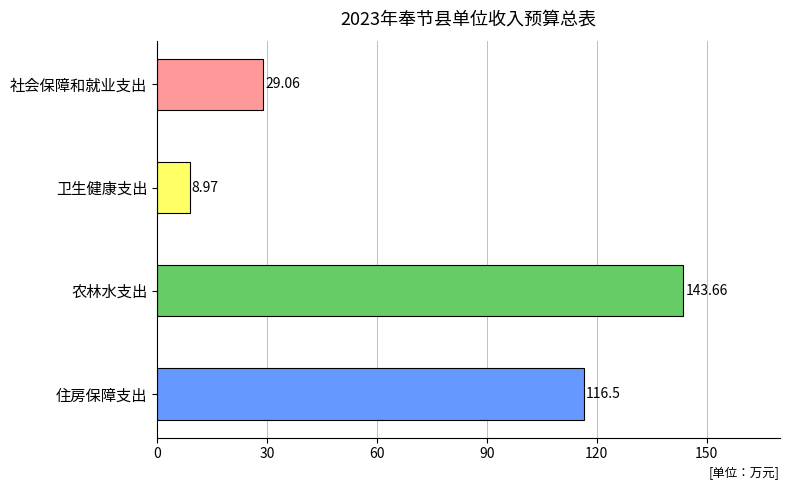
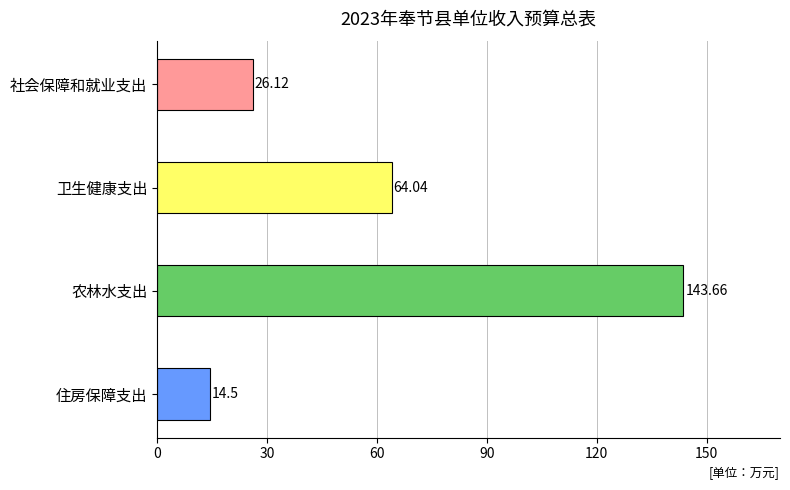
社会保障和就业支出: 29.06 -> 26.12
卫生健康支出: 8.97 -> 64.04
住房保障支出: 116.5 -> 14.5
